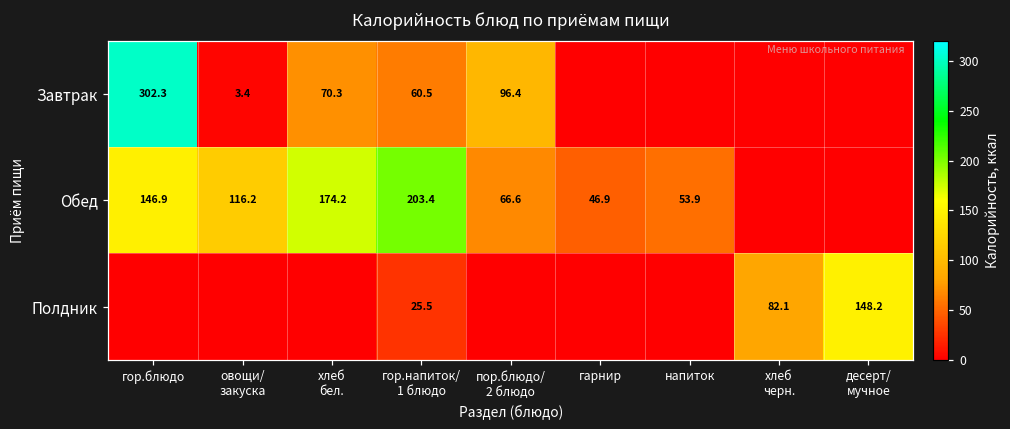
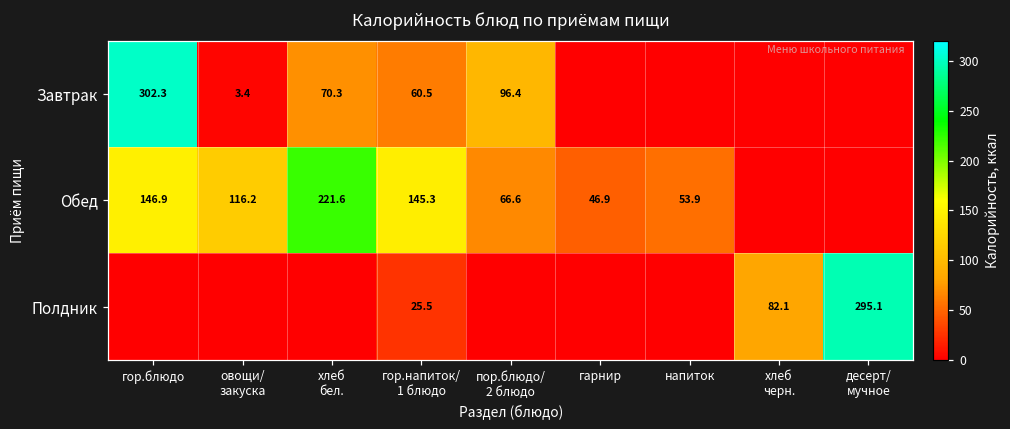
Обед, хлеб бел.: 174.2 -> 221.6
Обед, гор.напиток/ 1 блюдо: 203.4 -> 145.3
Полдник, десерт/ мучное: 148.2 -> 295.1
